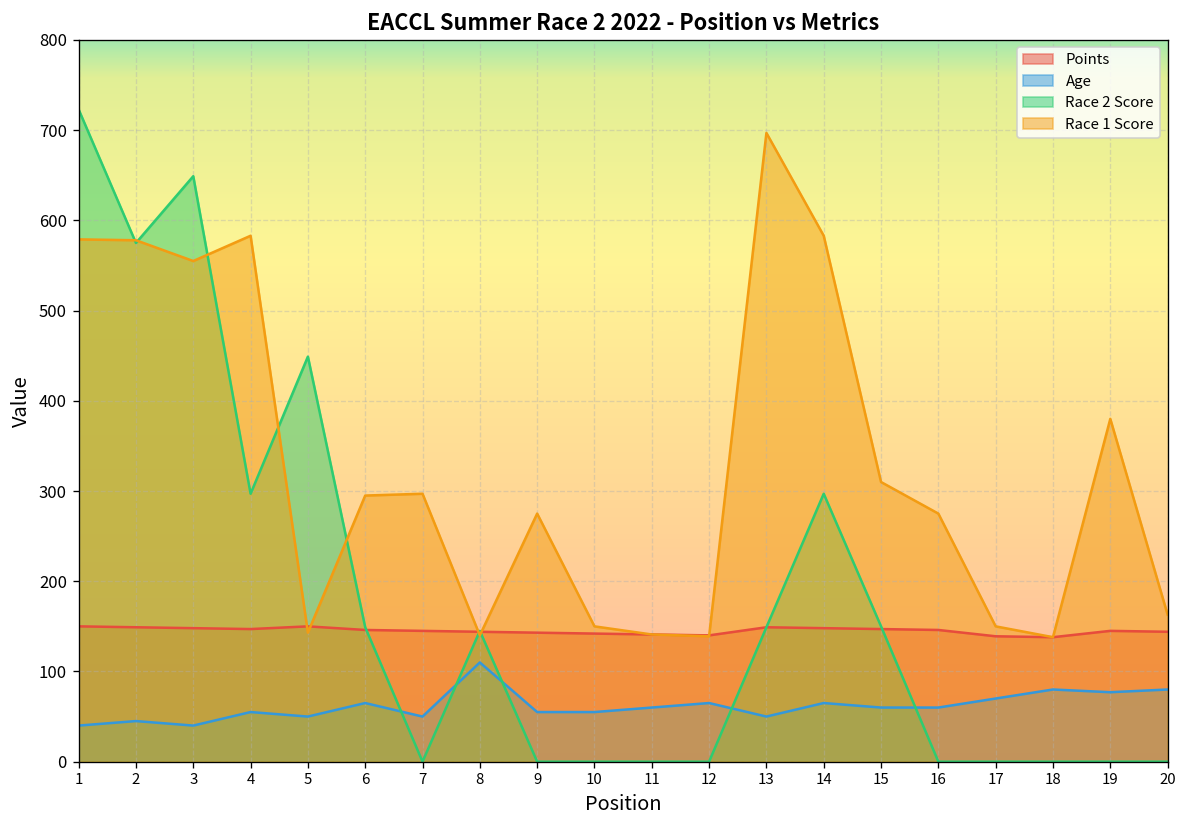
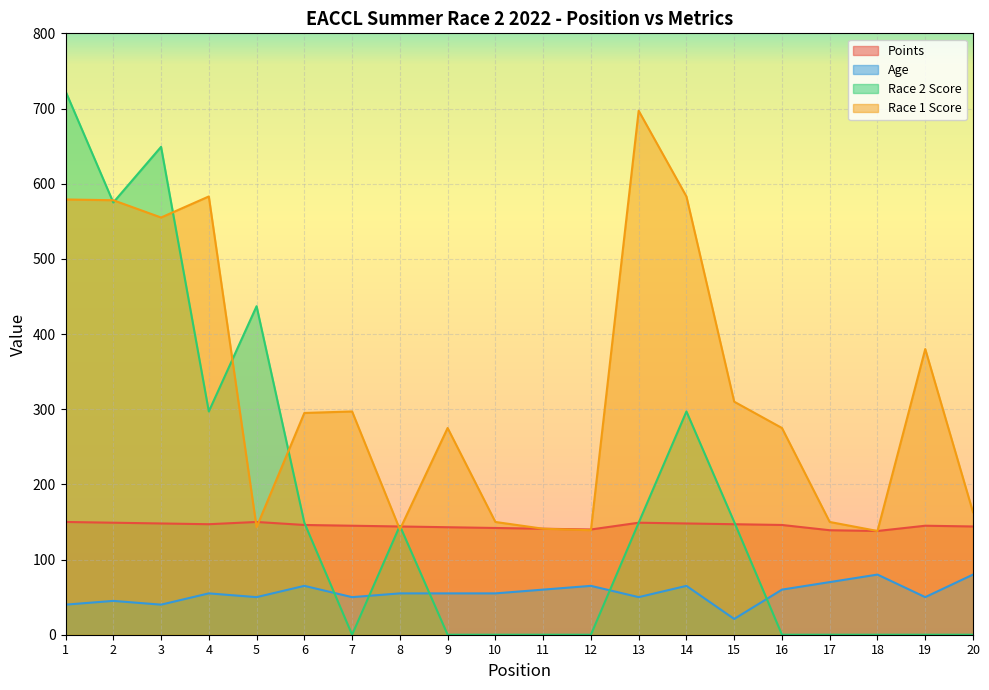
Race 2 Score, 5: 450 -> 440
Age, 8: 110 -> 60
Age, 15: 60 -> 20
Age, 19: 80 -> 50
